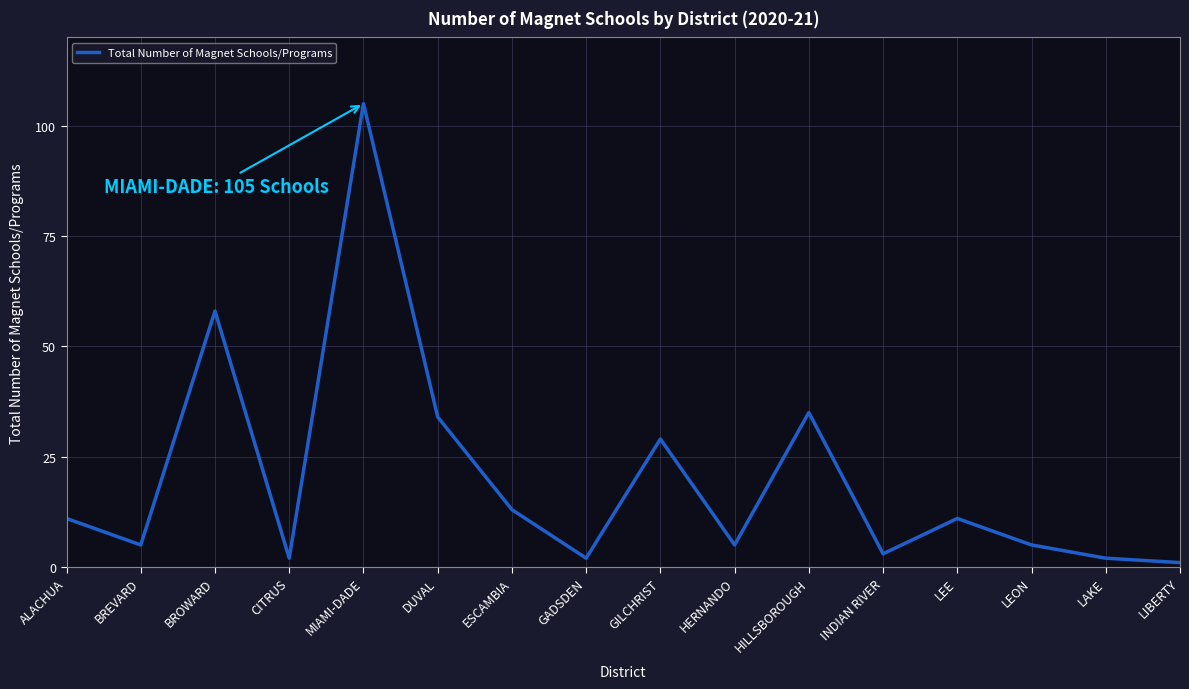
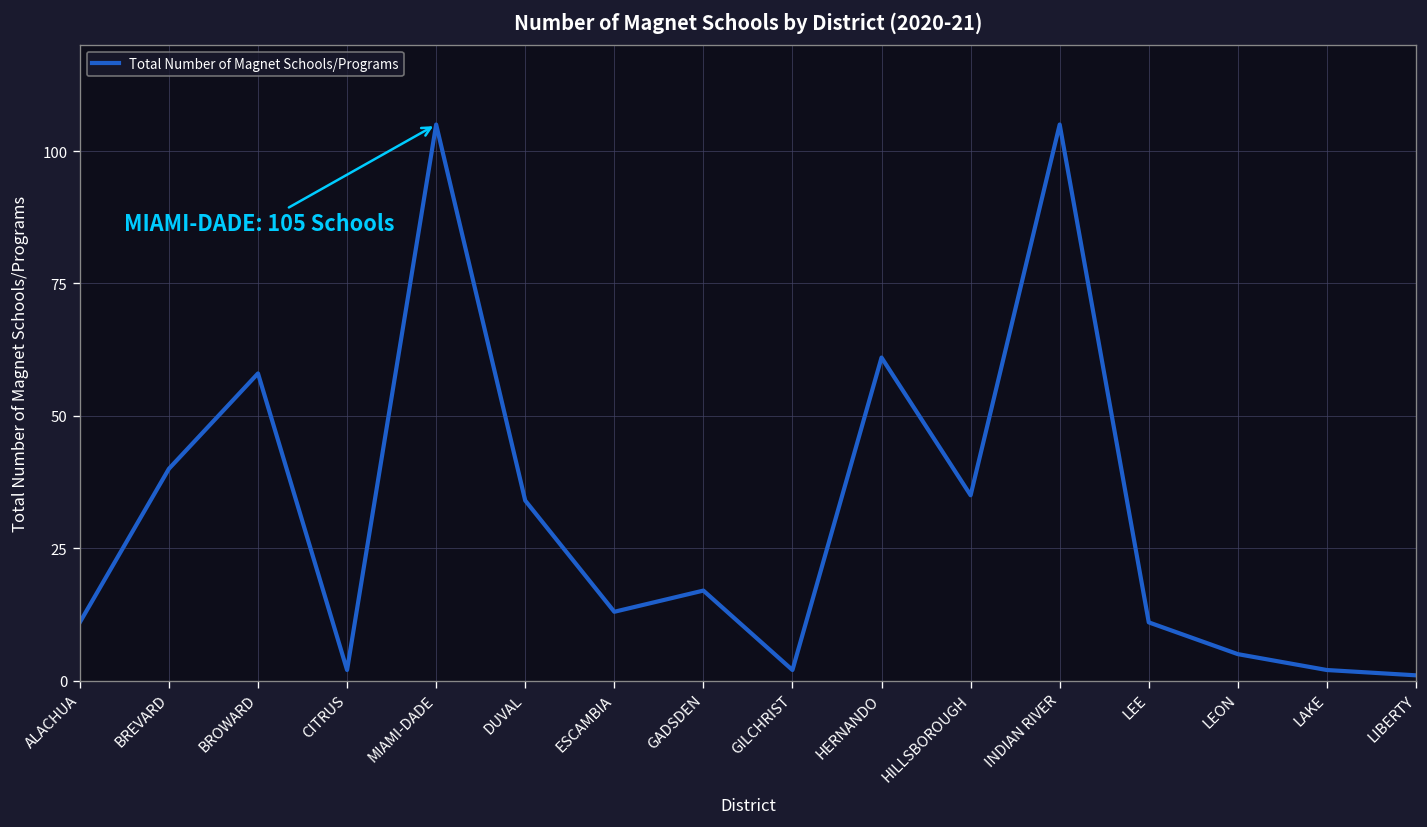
BREVARD: 5 -> 40
GADSDEN: 2 -> 17
GILCHRIST: 29 -> 2
HERNANDO: 5 -> 61
INDIAN RIVER: 3 -> 105
